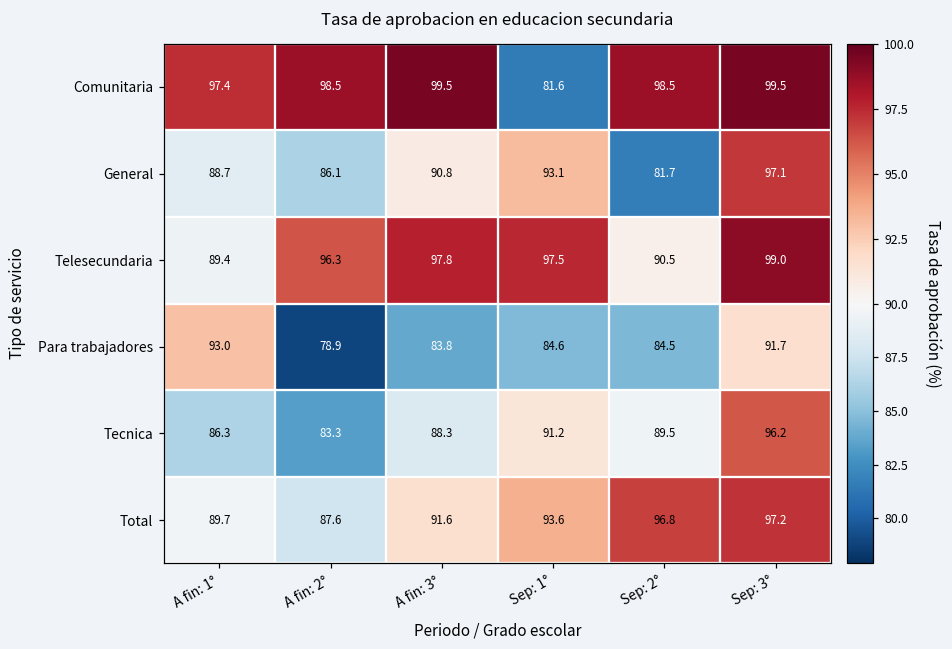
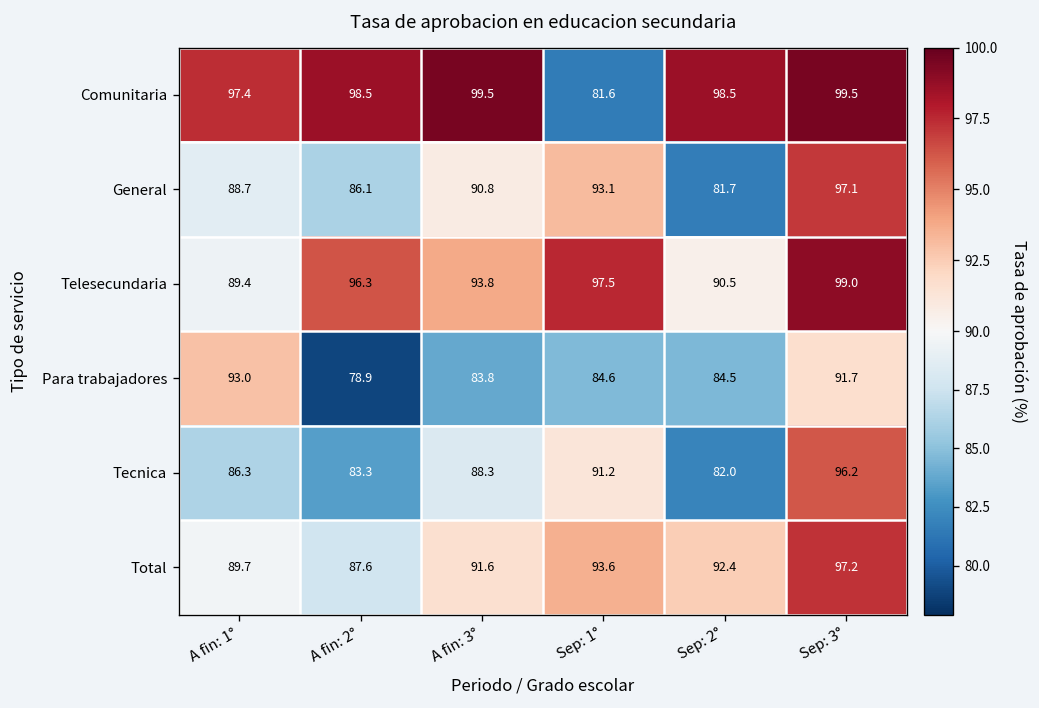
Telesecundaria, A fin: 3°: 97.8 -> 93.8
Tecnica, Sep: 2°: 89.5 -> 82.0
Total, Sep: 2°: 96.8 -> 92.4
